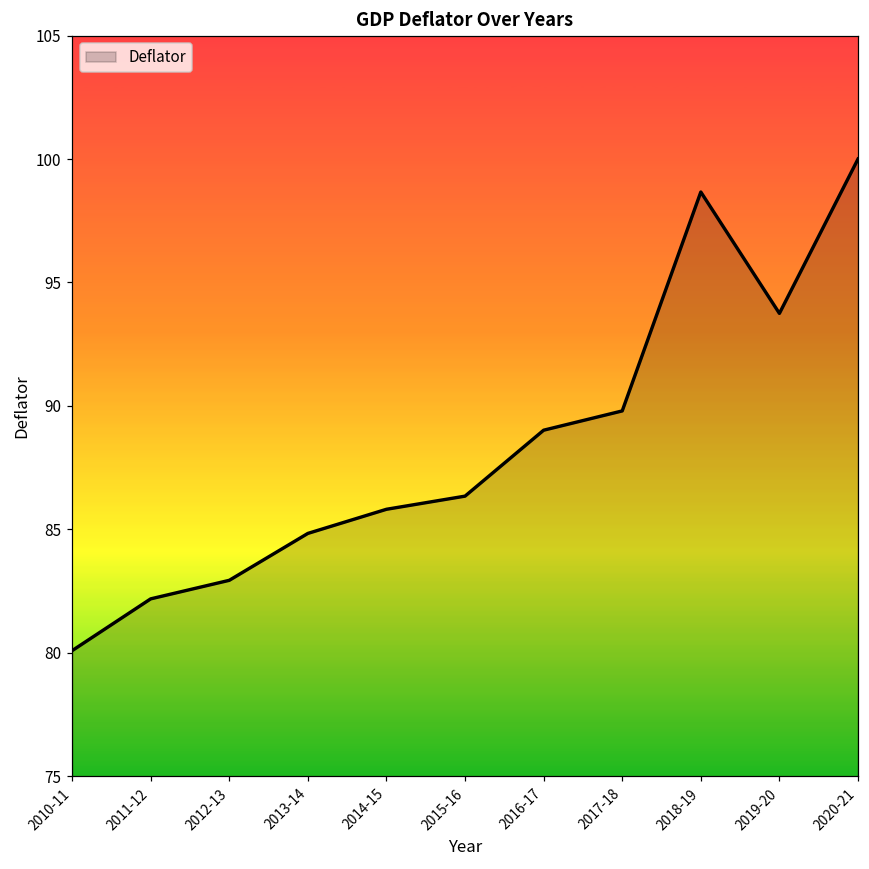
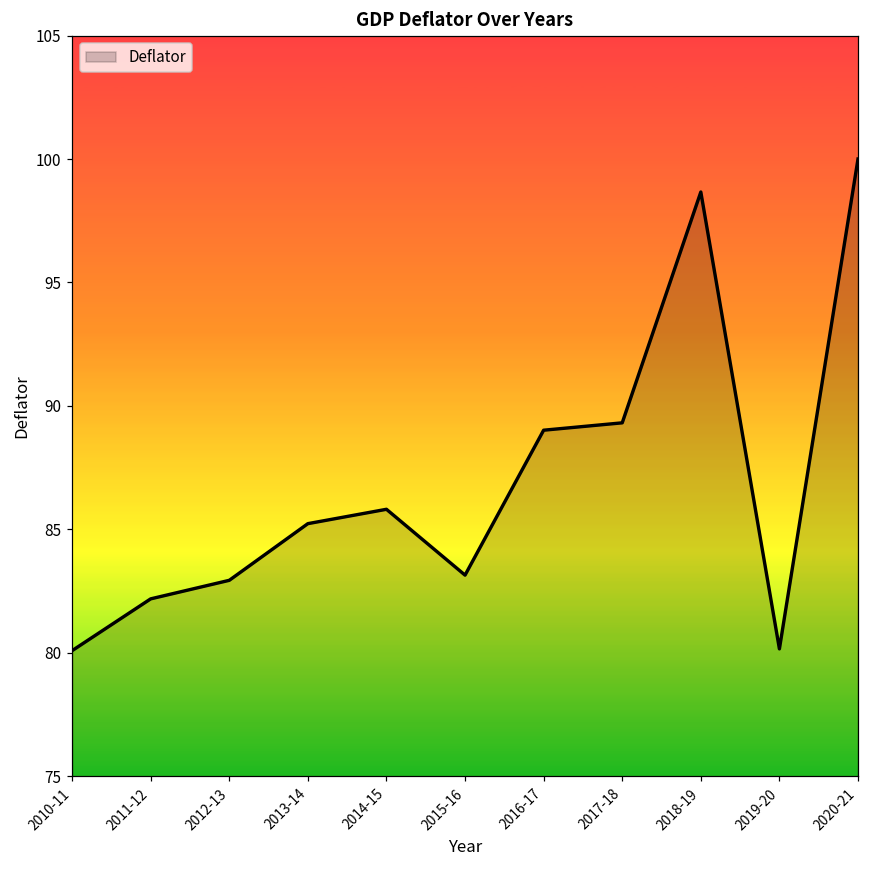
2013-14: 84.8 -> 85.2
2015-16: 86.3 -> 83.1
2017-18: 89.8 -> 89.3
2019-20: 93.7 -> 80.2
